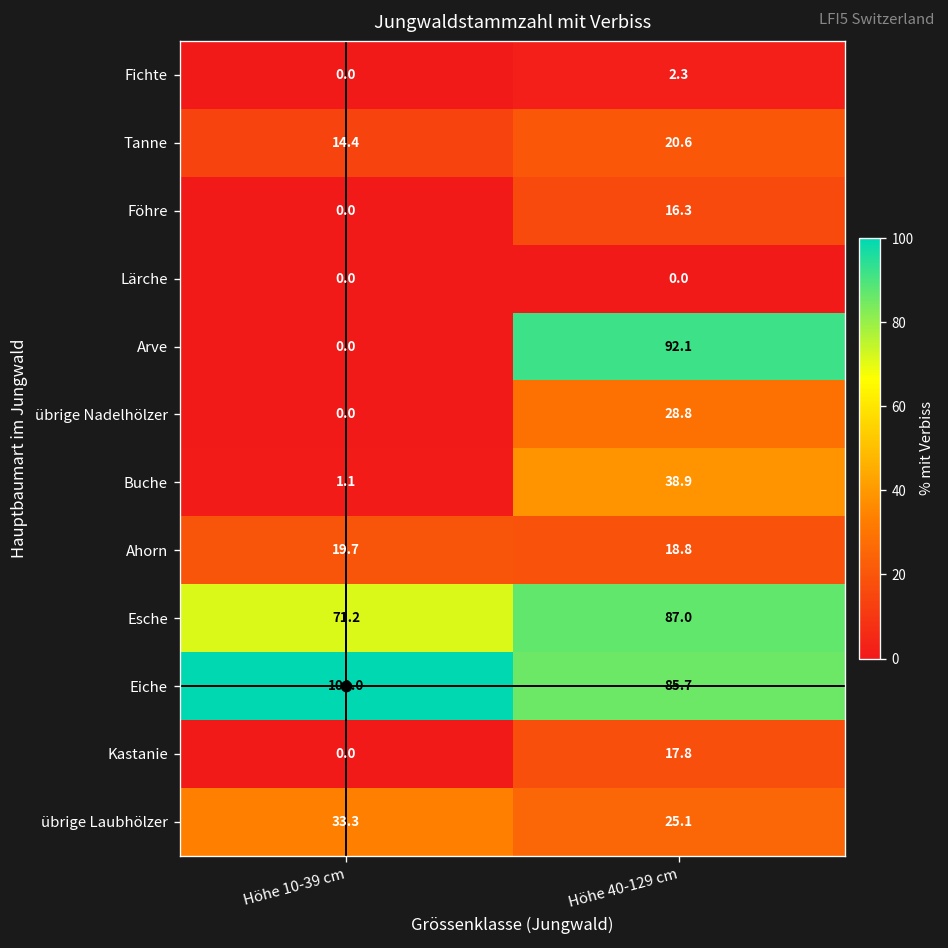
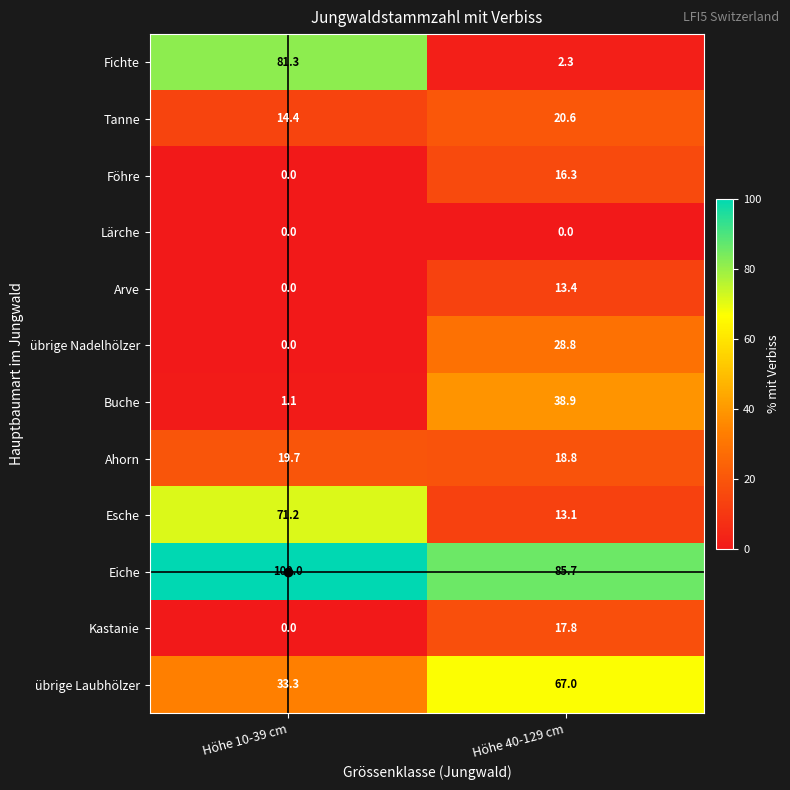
Fichte, Höhe 10-39 cm: 0.0 -> 81.3
Arve, Höhe 40-129 cm: 92.1 -> 13.4
Esche, Höhe 40-129 cm: 87.0 -> 13.1
übrige Laubhölzer, Höhe 40-129 cm: 25.1 -> 67.0
